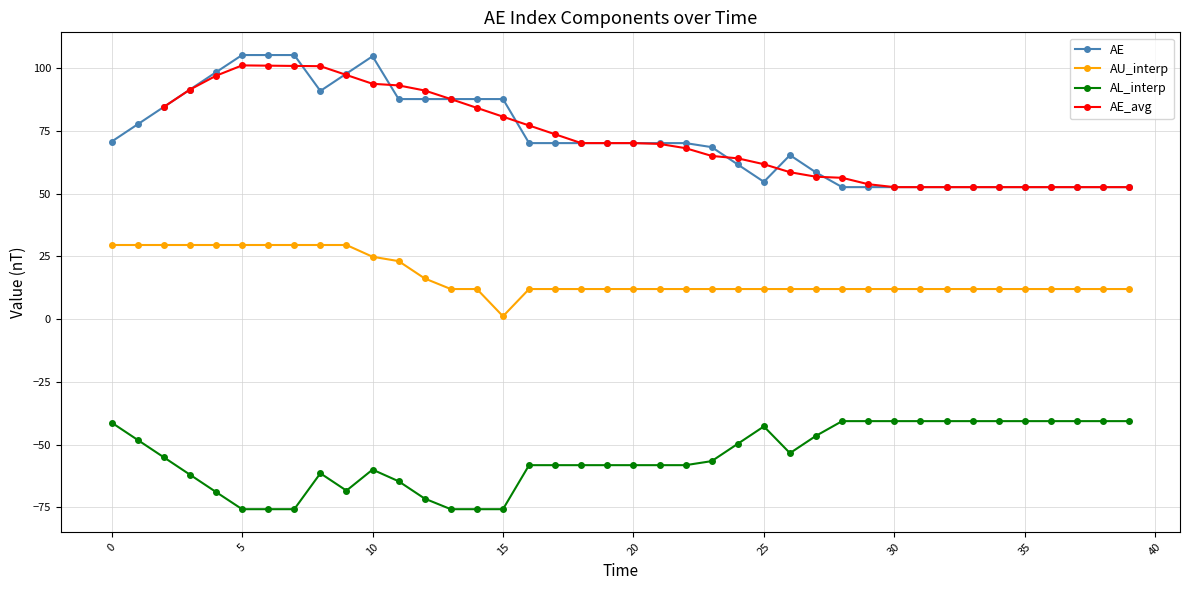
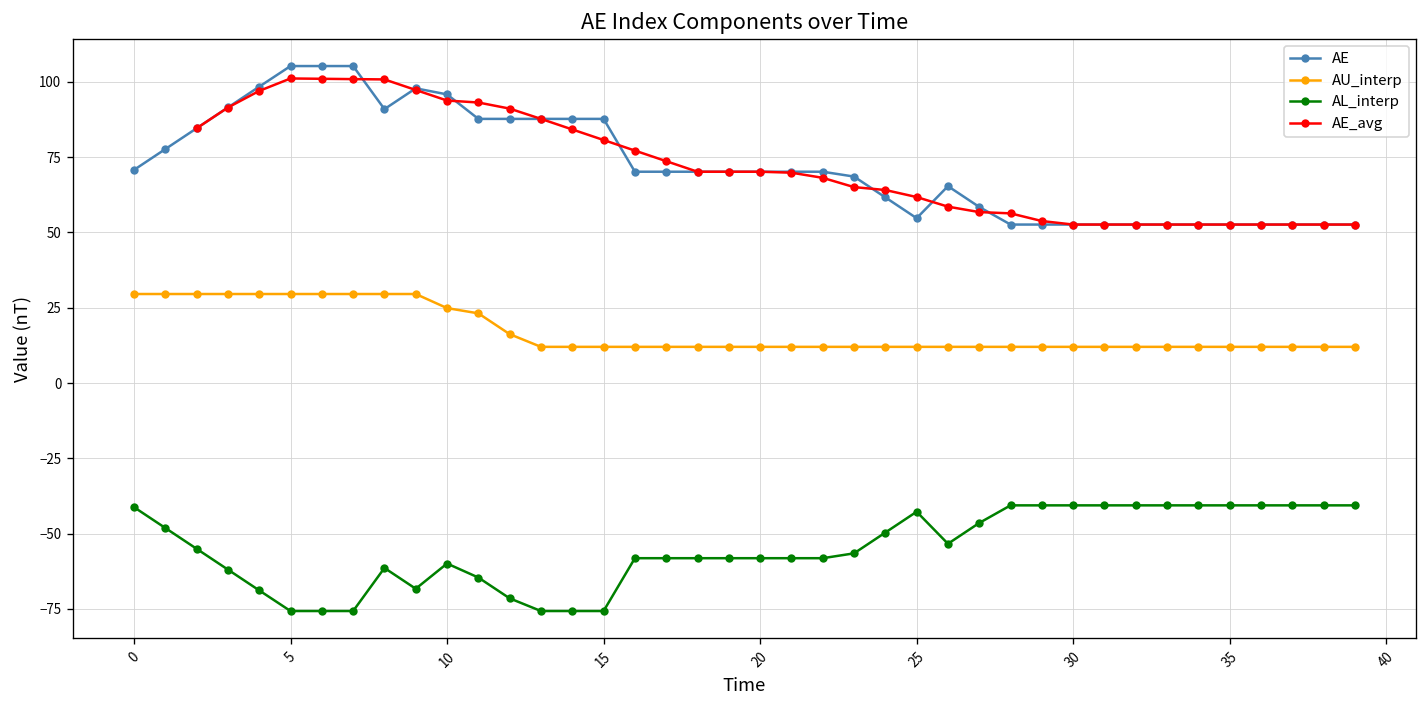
AE, 10: 105 -> 96
AU_interp, 15: 1 -> 12
